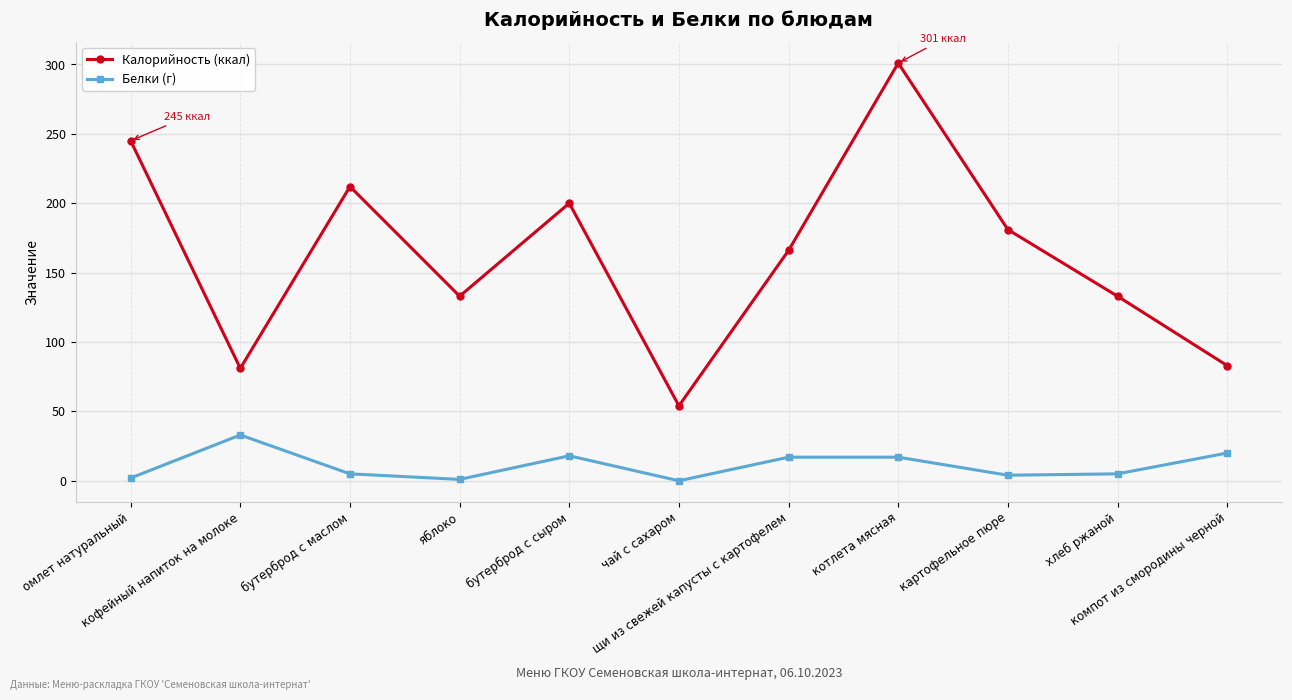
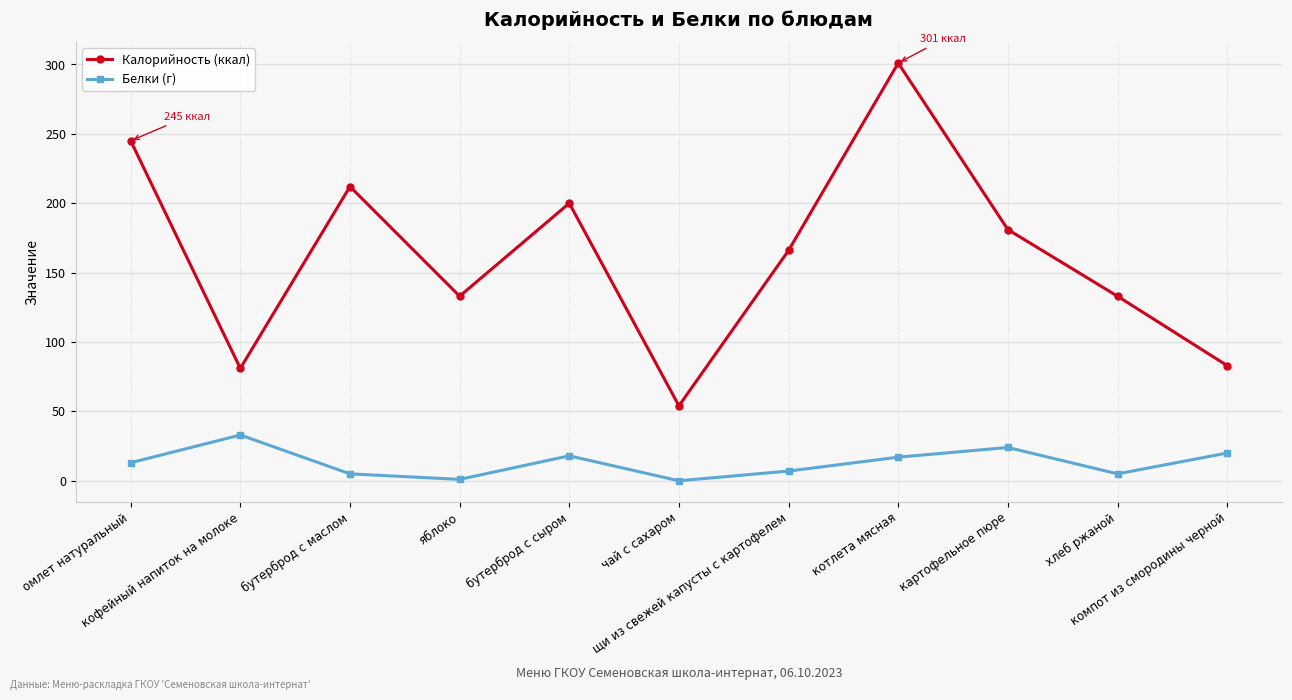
Белки (г), омлет натуральный: 2 -> 13
Белки (г), щи из свежей капусты с картофелем: 17 -> 7
Белки (г), картофельное пюре: 4 -> 24
